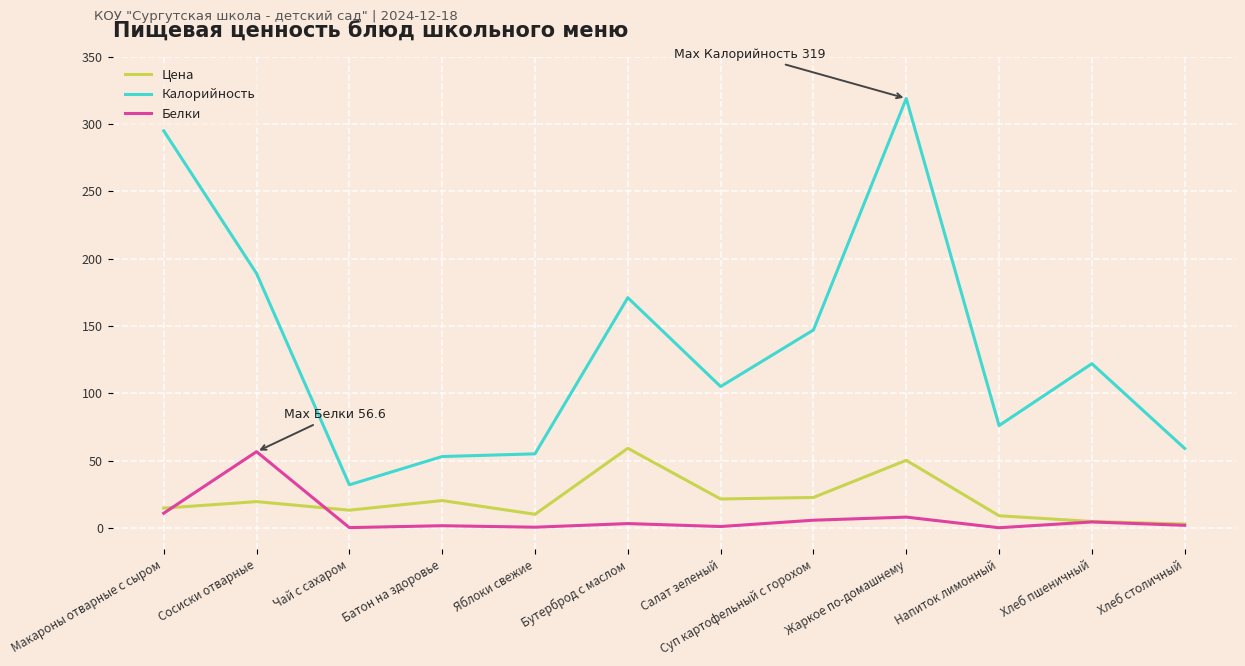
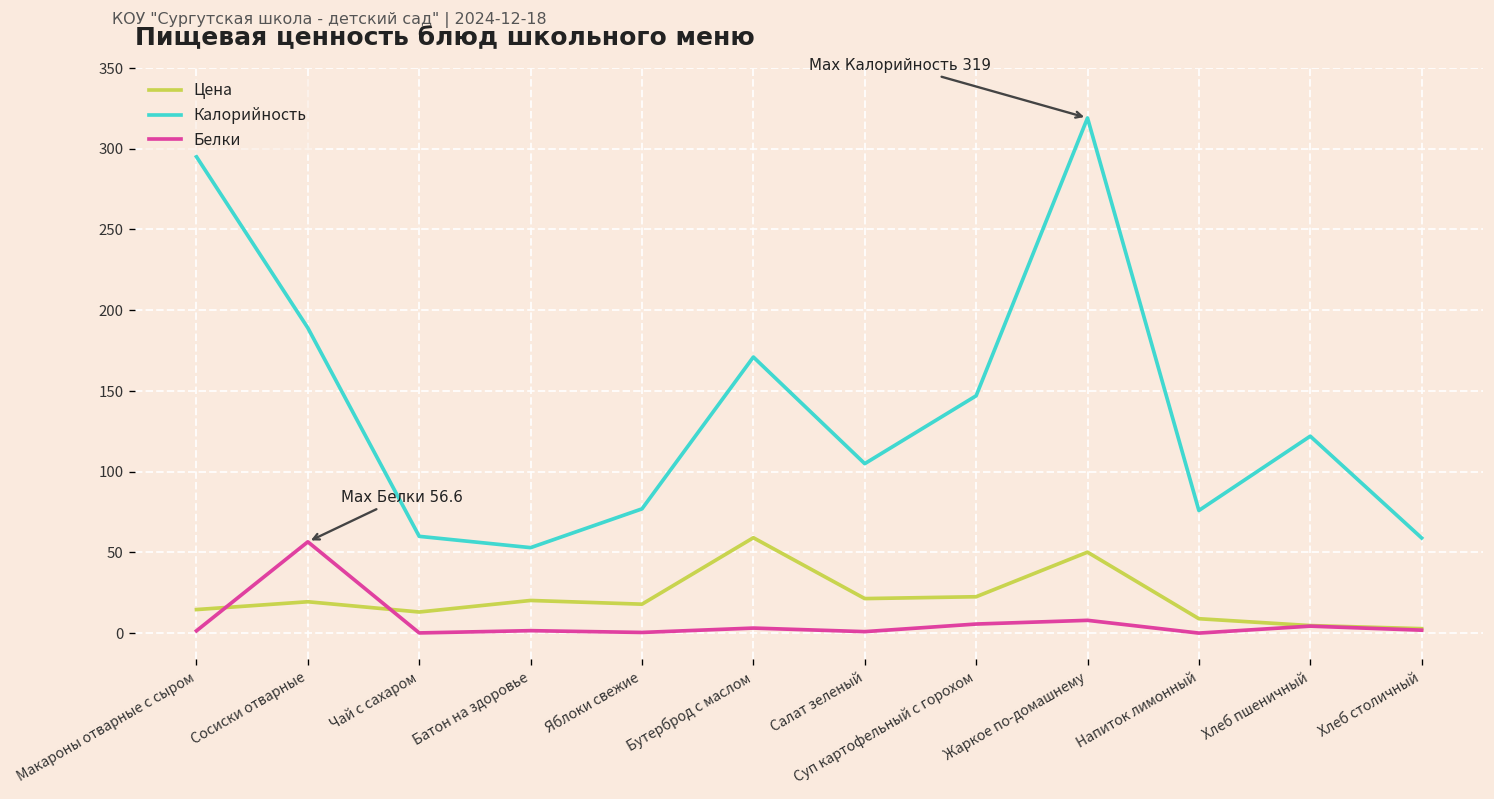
Белки, Макароны отварные с сыром: 11 -> 2
Калорийность, Чай с сахаром: 32 -> 60
Цена, Яблоки свежие: 10 -> 18
Калорийность, Яблоки свежие: 55 -> 77
